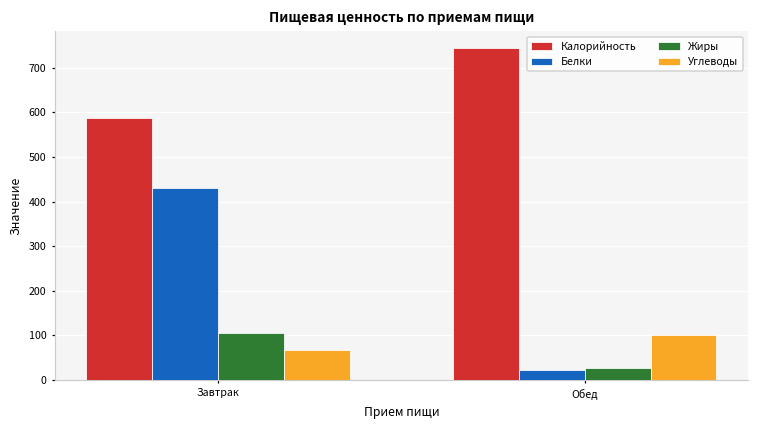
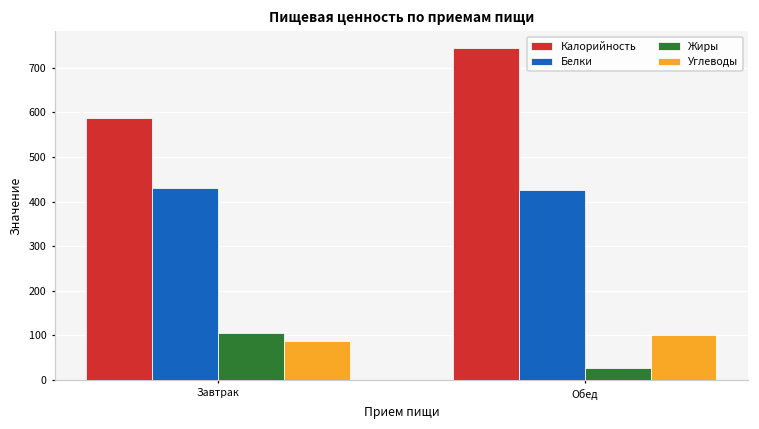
Углеводы, Завтрак: 70 -> 90
Белки, Обед: 20 -> 430
